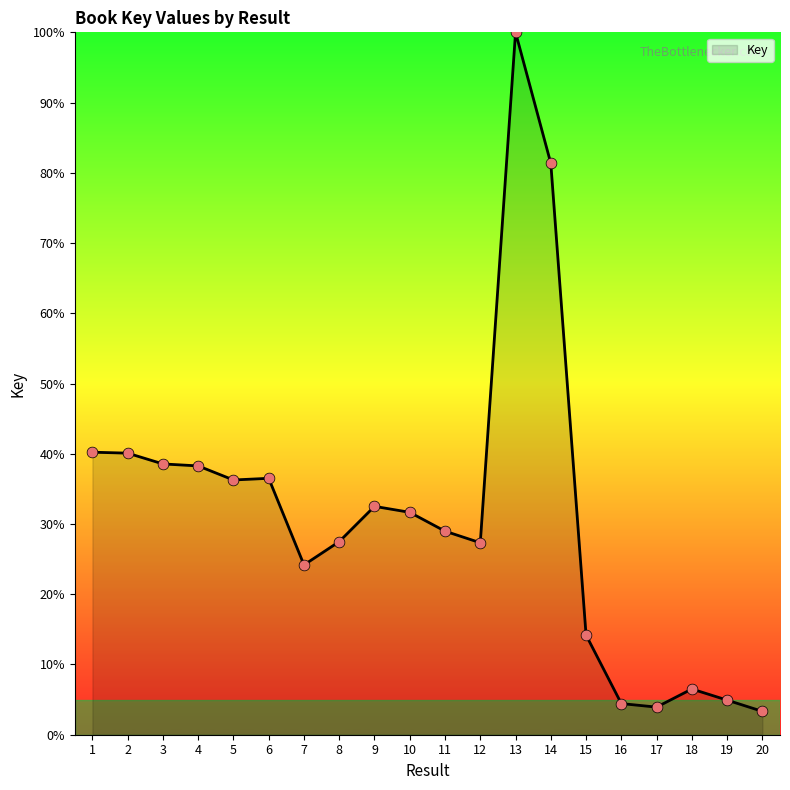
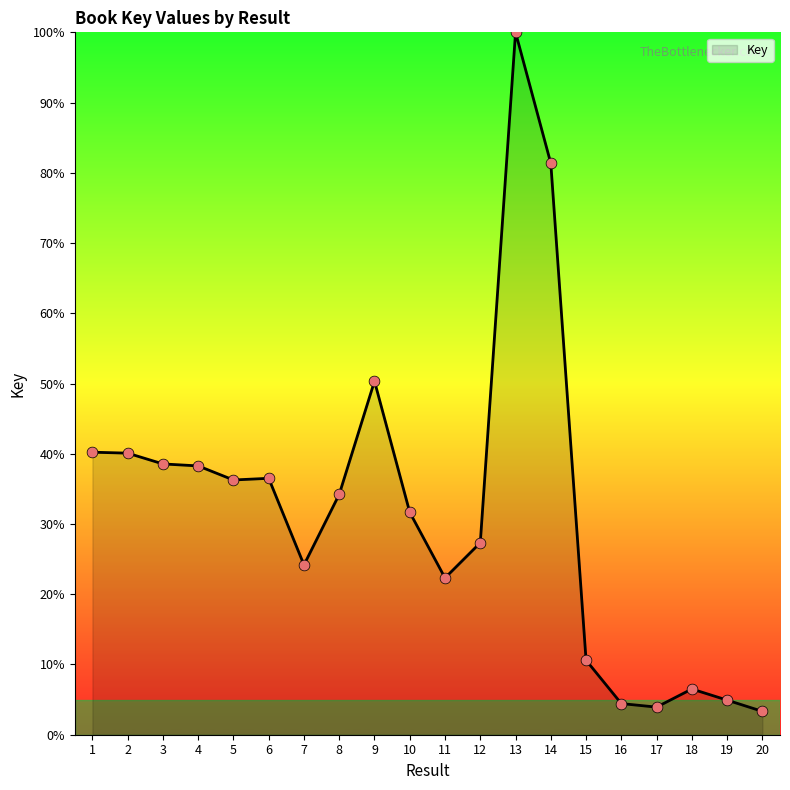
8: 27% -> 34%
9: 33% -> 50%
11: 29% -> 22%
15: 14% -> 11%
